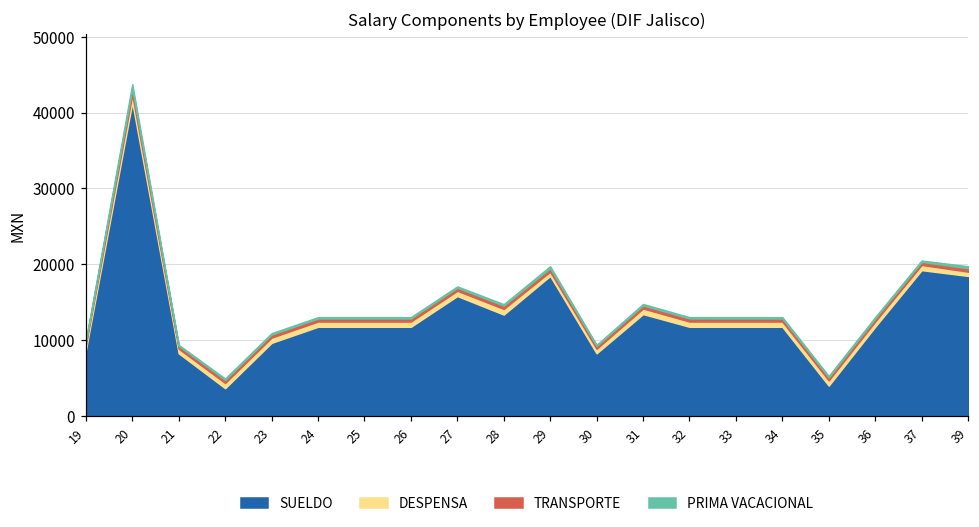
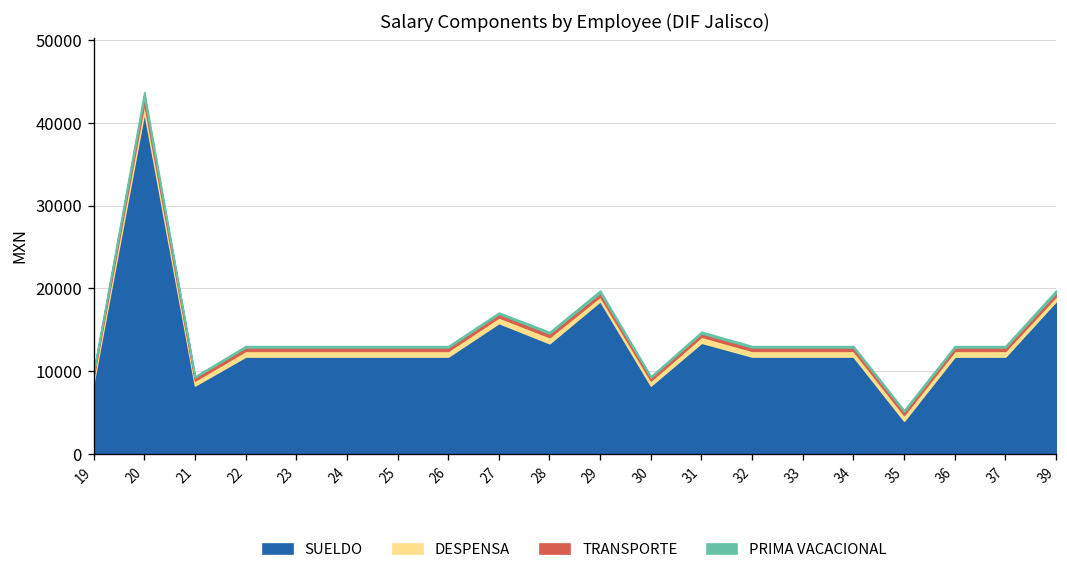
SUELDO, 22: 4000 -> 12000
SUELDO, 23: 10000 -> 12000
SUELDO, 37: 19000 -> 12000
